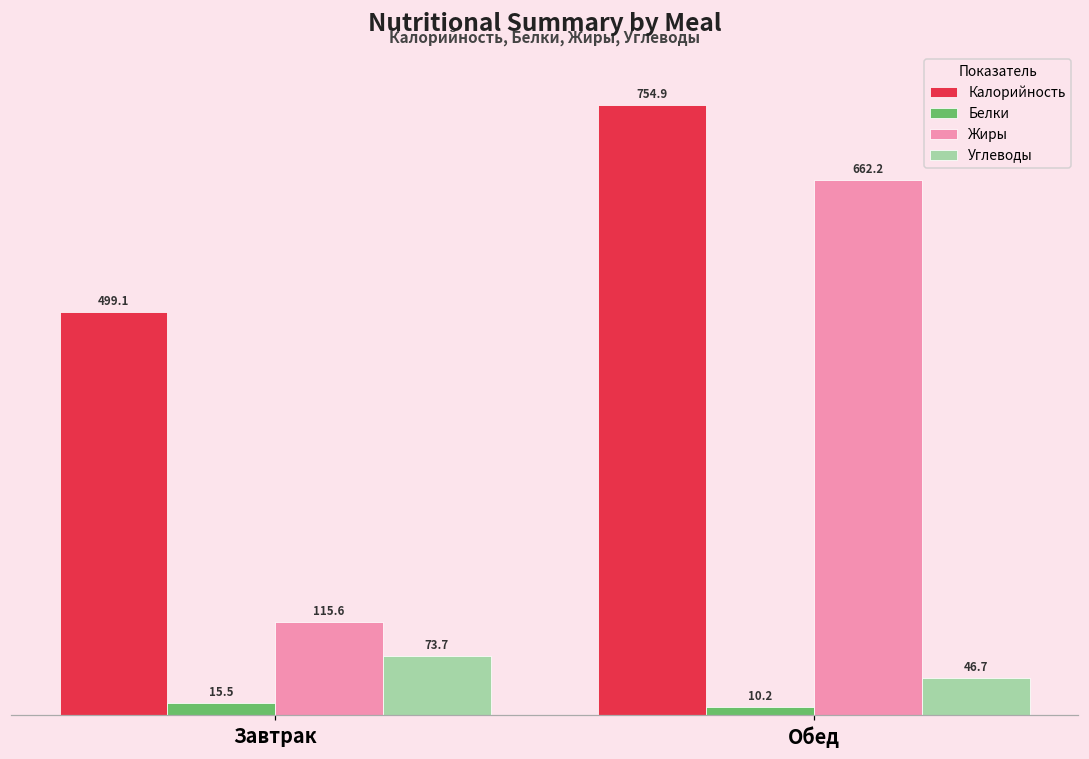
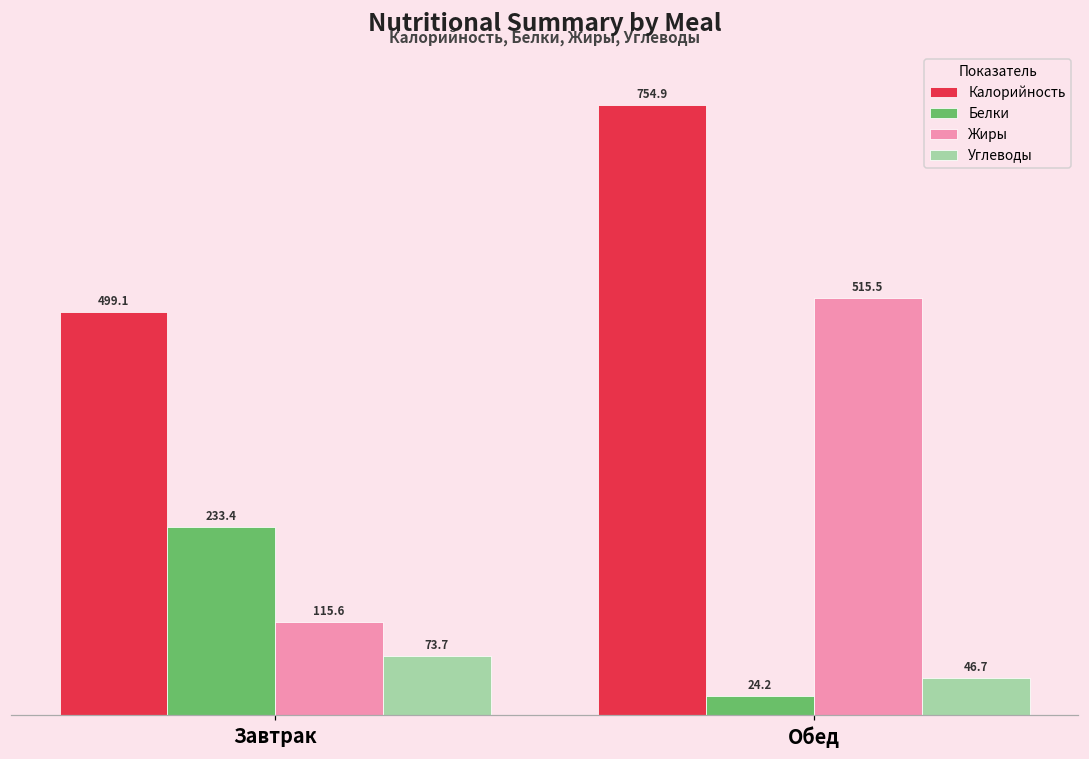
Белки, Завтрак: 15.5 -> 233.4
Белки, Обед: 10.2 -> 24.2
Жиры, Обед: 662.2 -> 515.5
